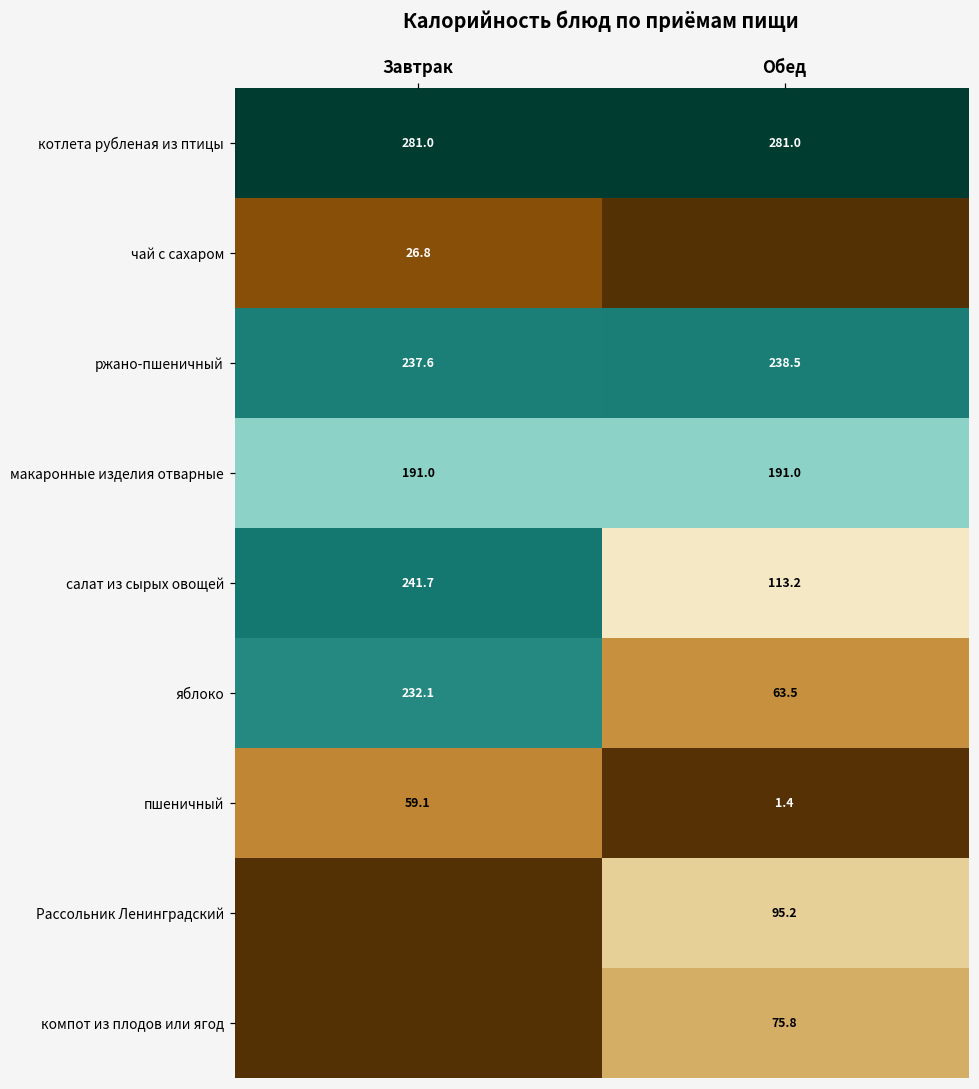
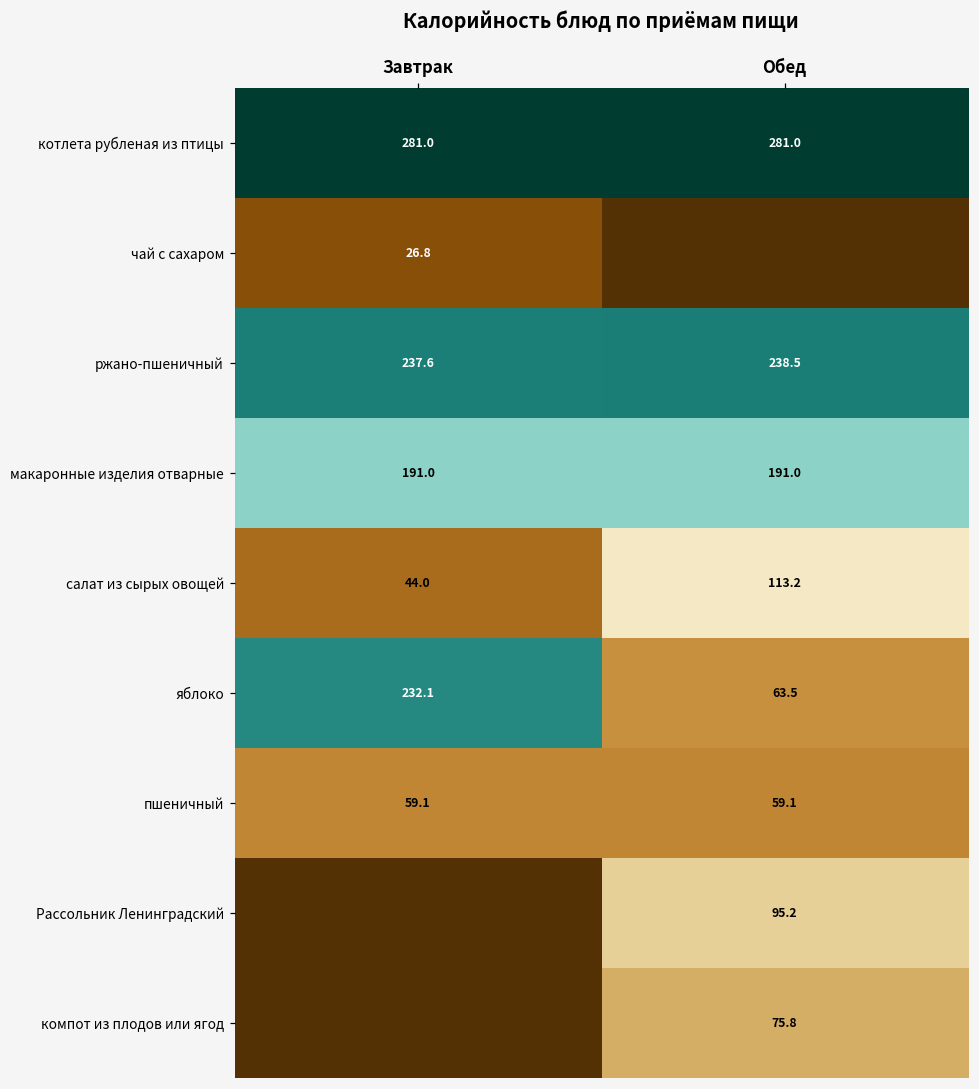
салат из сырых овощей, Завтрак: 241.7 -> 44.0
пшеничный, Обед: 1.4 -> 59.1
